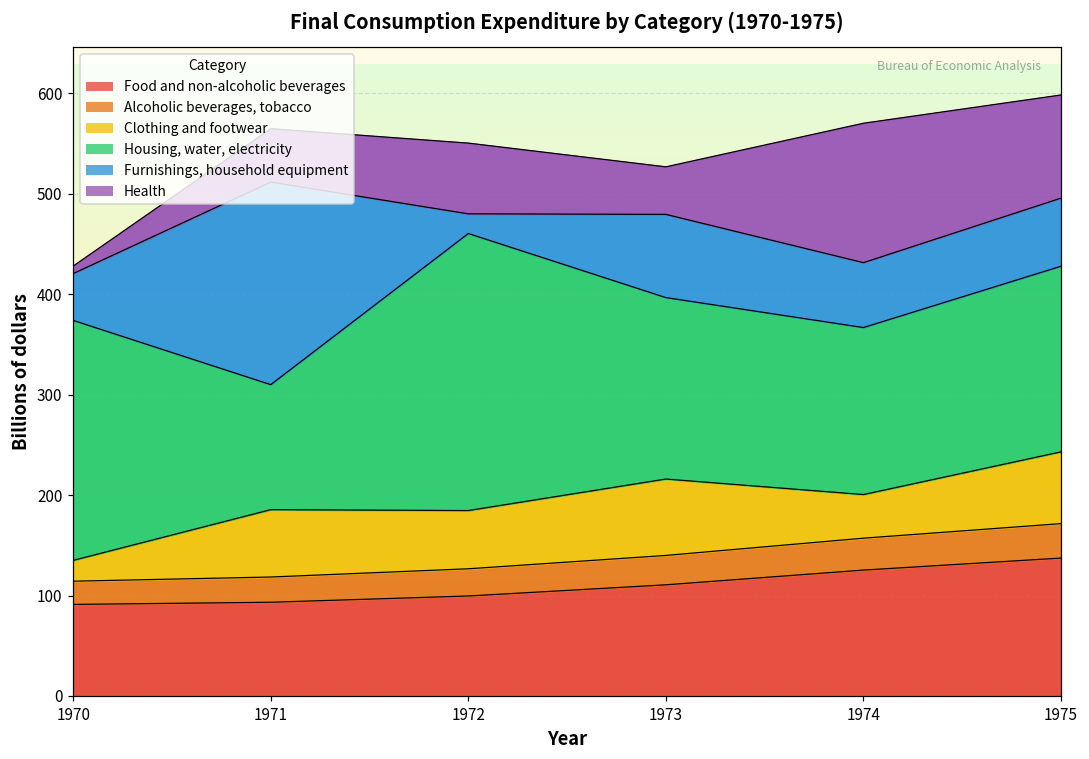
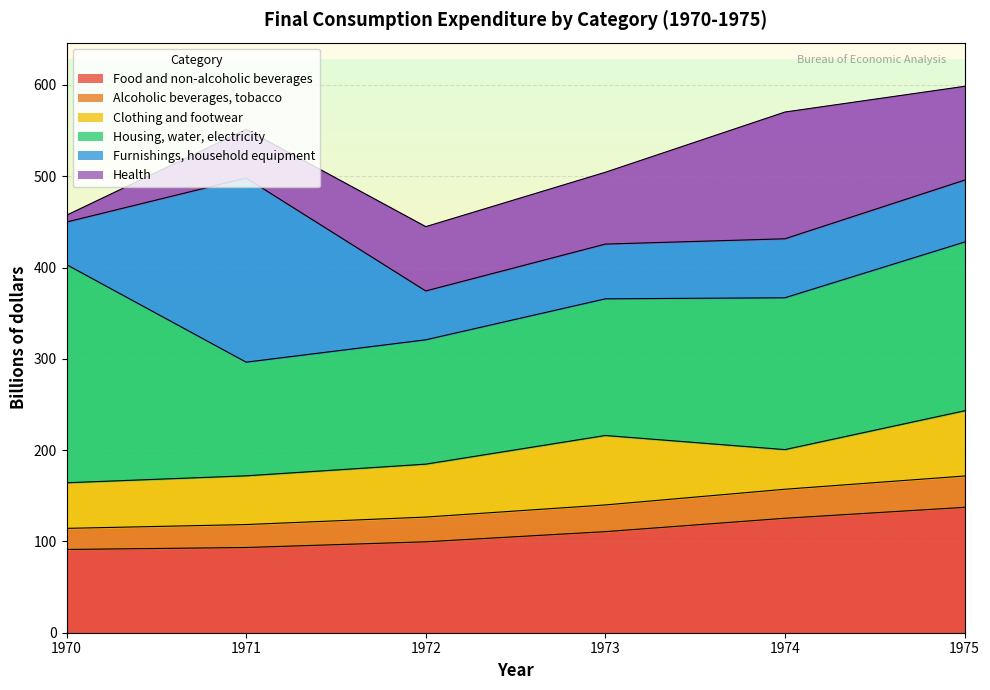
Clothing and footwear, 1970: 20 -> 50
Clothing and footwear, 1971: 70 -> 50
Housing, water, electricity, 1972: 280 -> 140
Furnishings, household equipment, 1972: 20 -> 50
Housing, water, electricity, 1973: 180 -> 150
Furnishings, household equipment, 1973: 80 -> 60
Health, 1973: 50 -> 80
